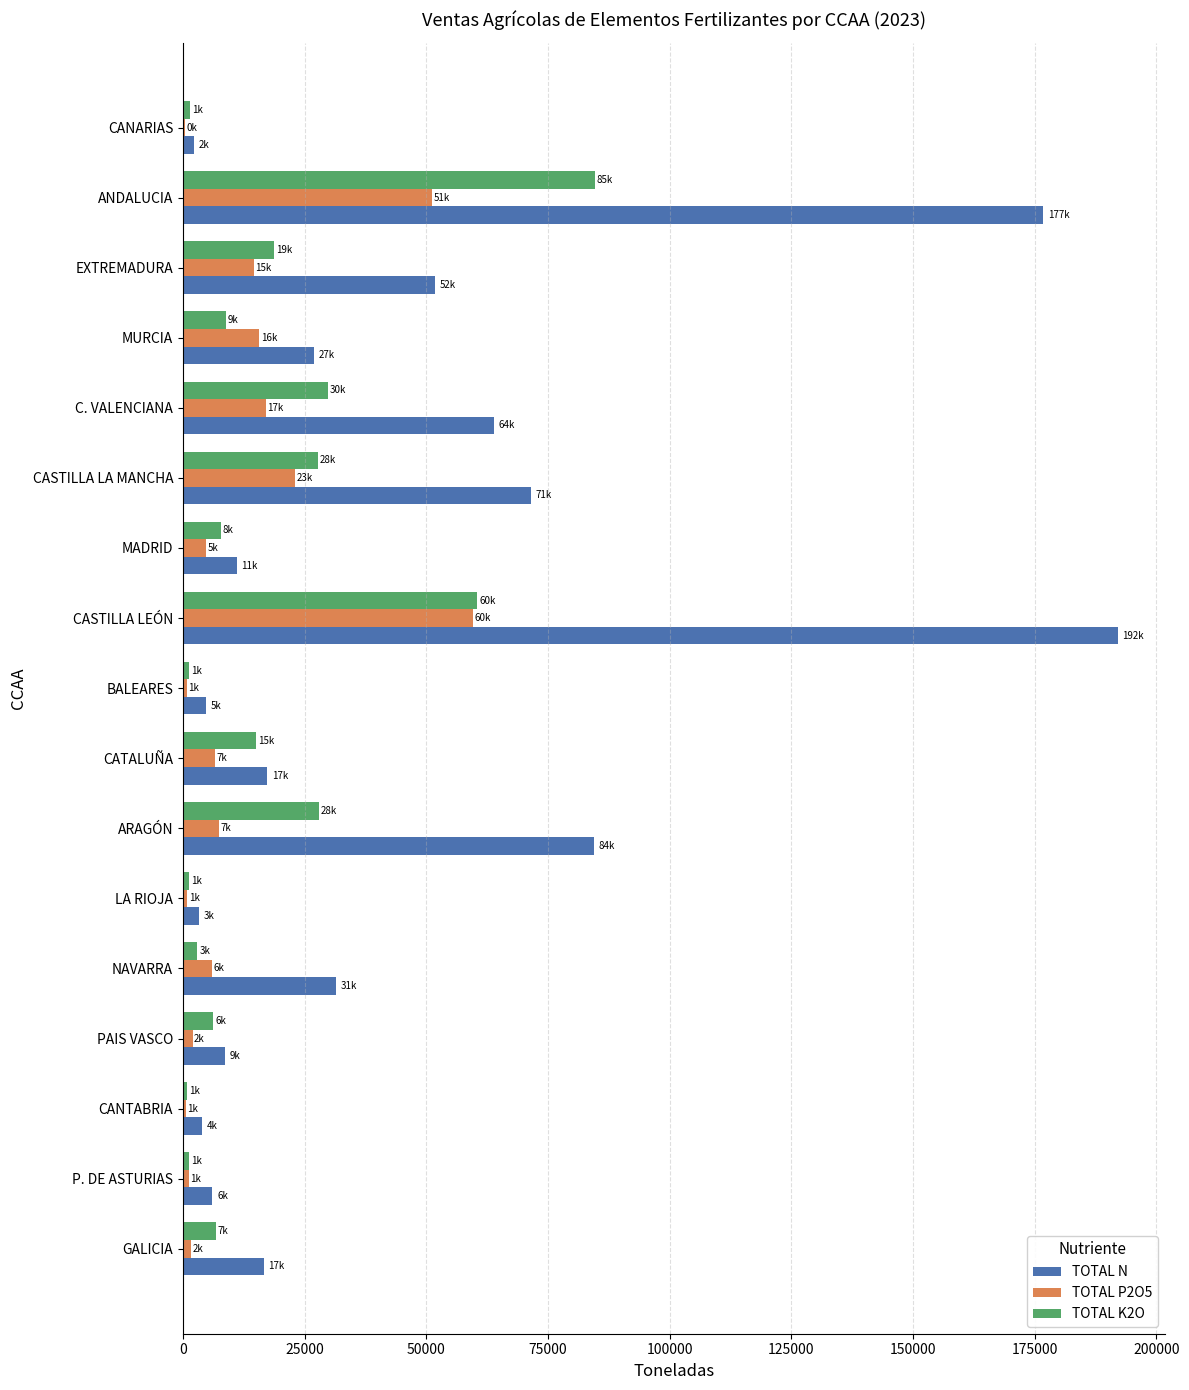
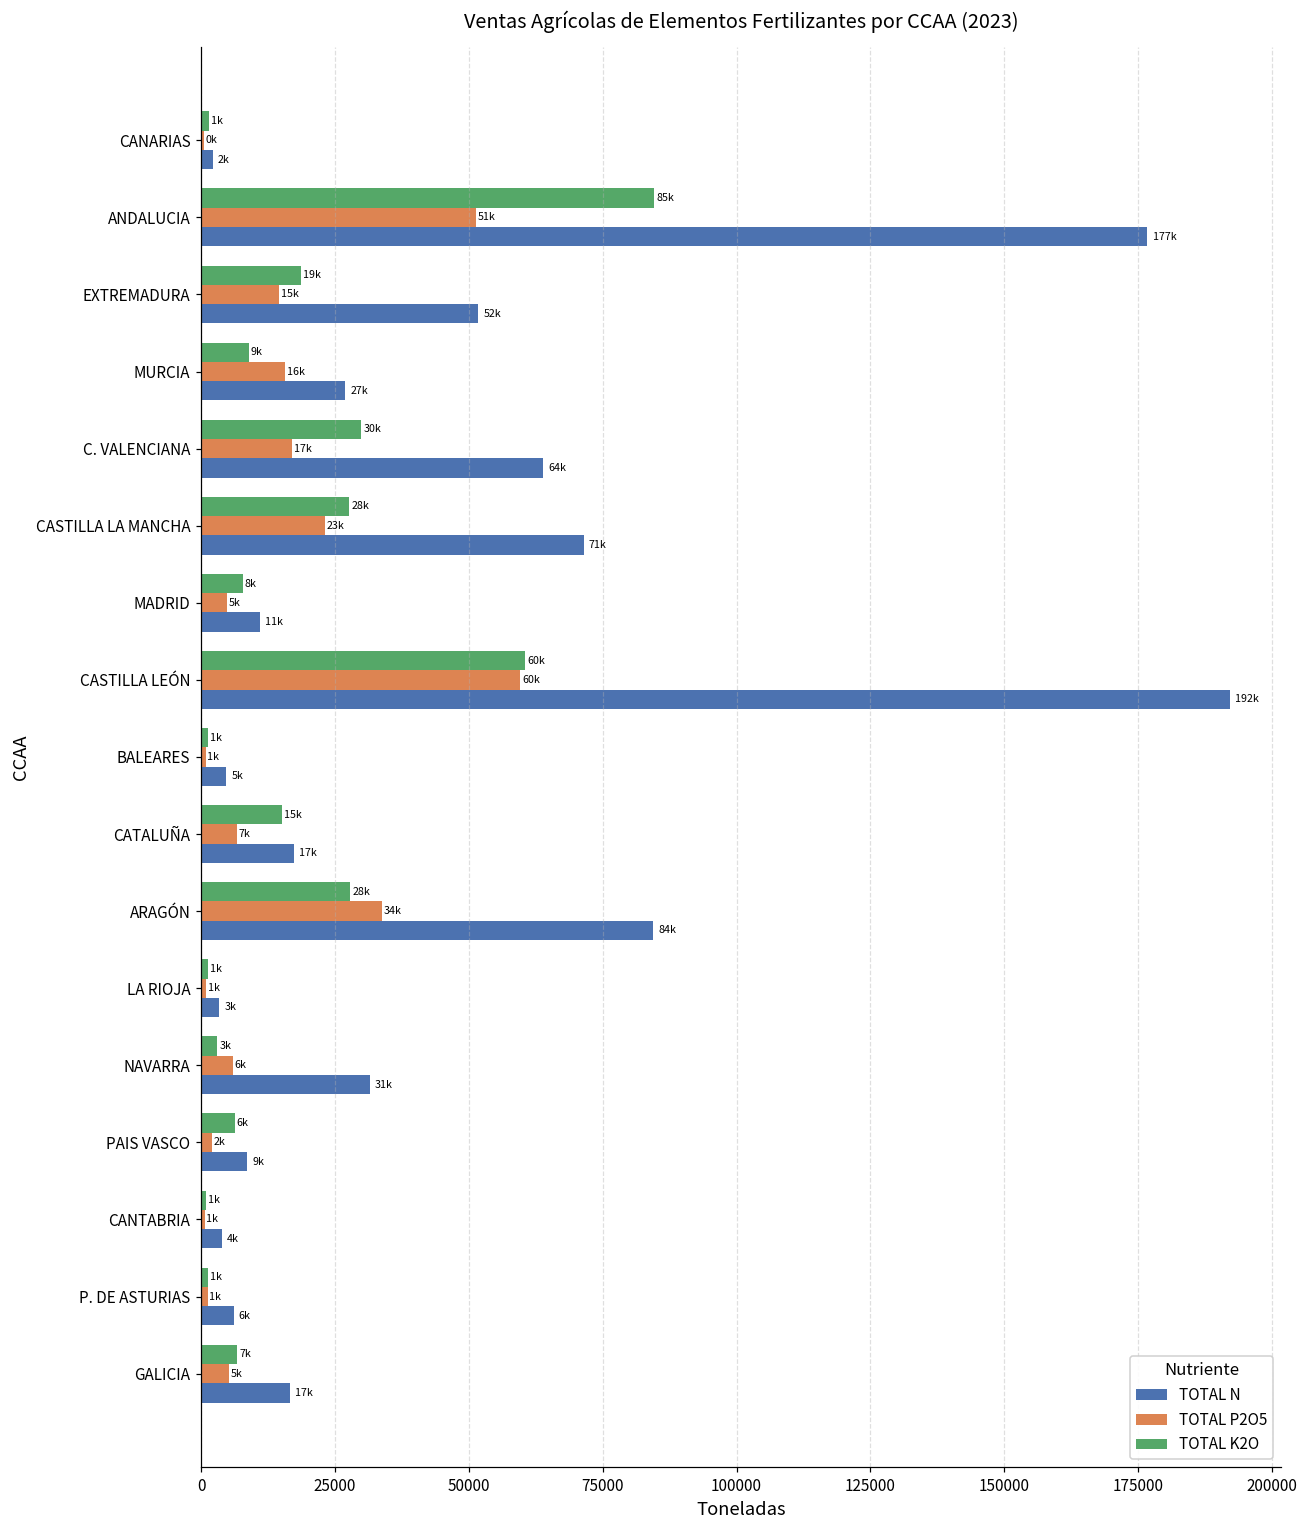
TOTAL P2O5, ARAGÓN: 7k -> 34k
TOTAL P2O5, GALICIA: 2k -> 5k
